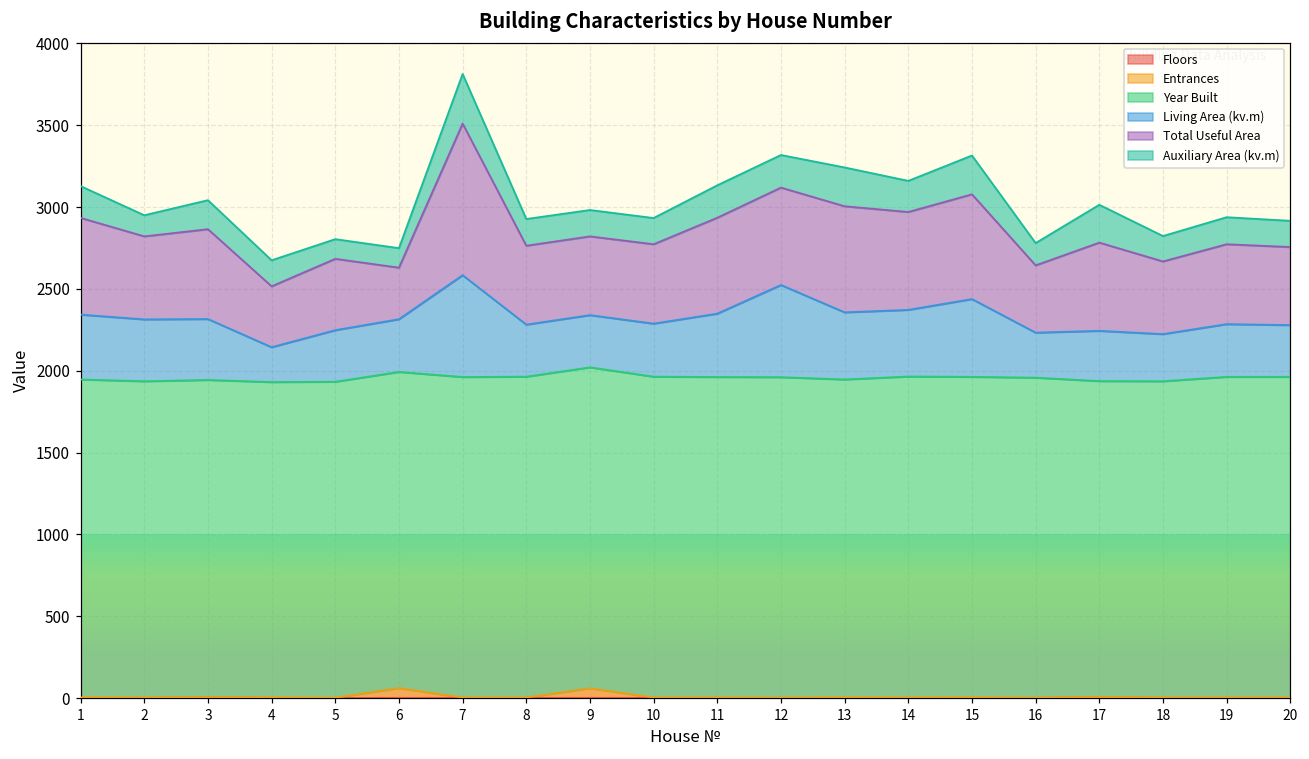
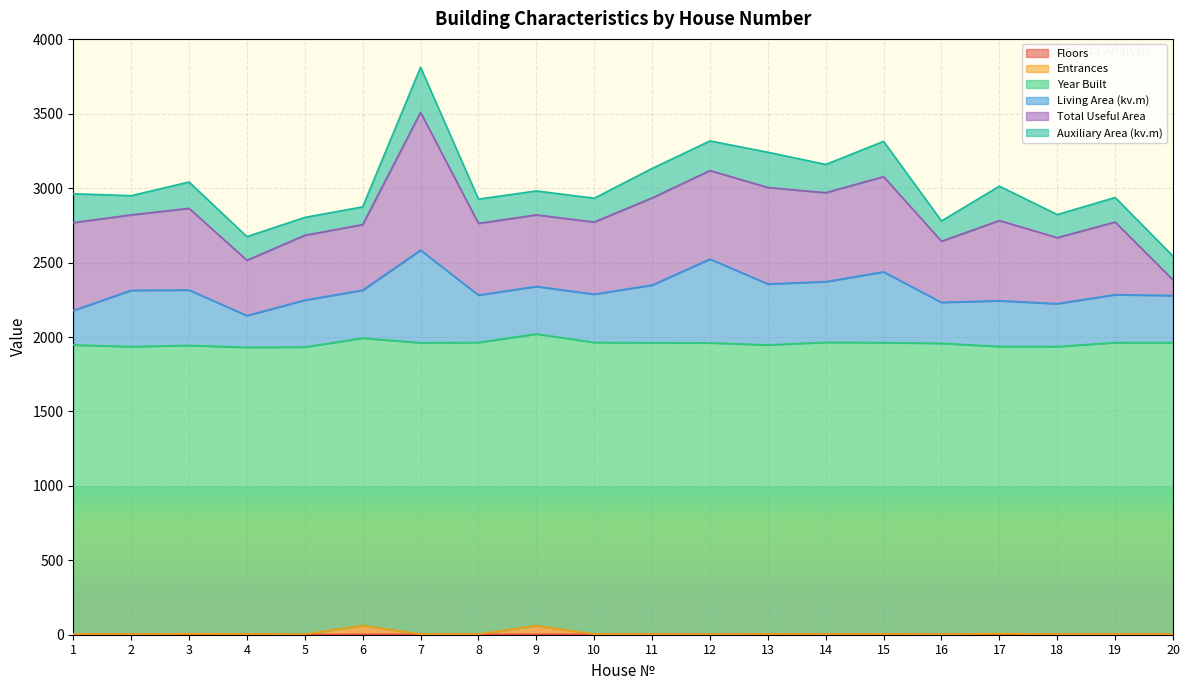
Living Area (kv.m), 1: 400 -> 230
Total Useful Area, 6: 320 -> 440
Total Useful Area, 20: 480 -> 110
